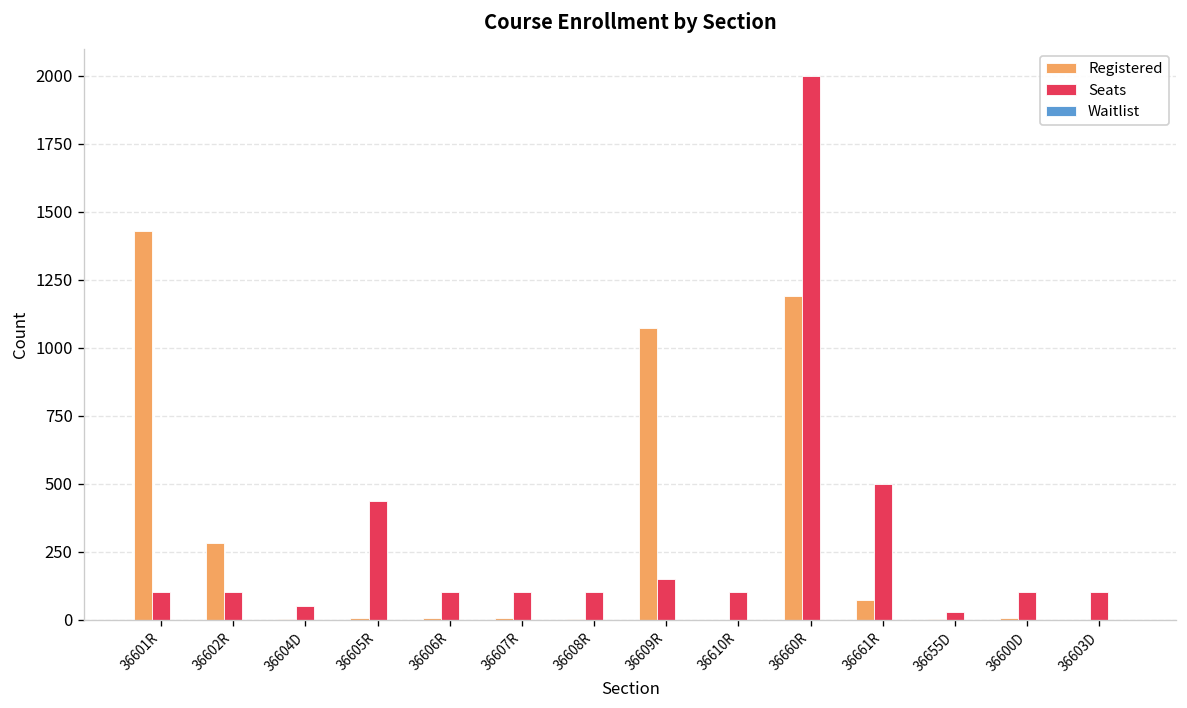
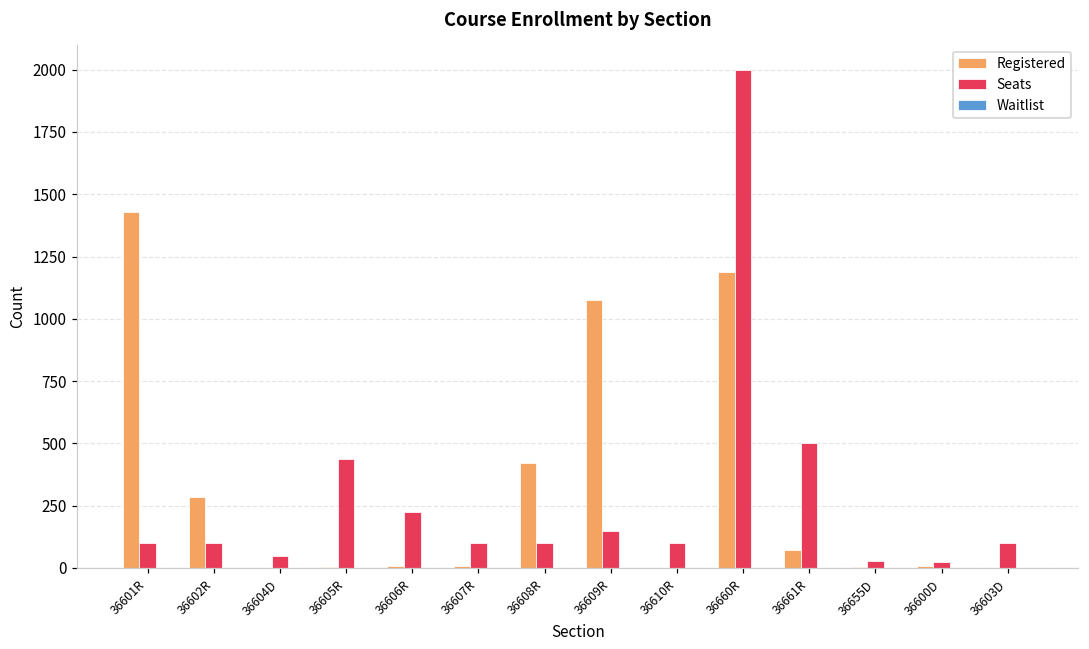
Seats, 36606R: 100 -> 220
Registered, 36608R: 0 -> 420
Seats, 36600D: 100 -> 20
